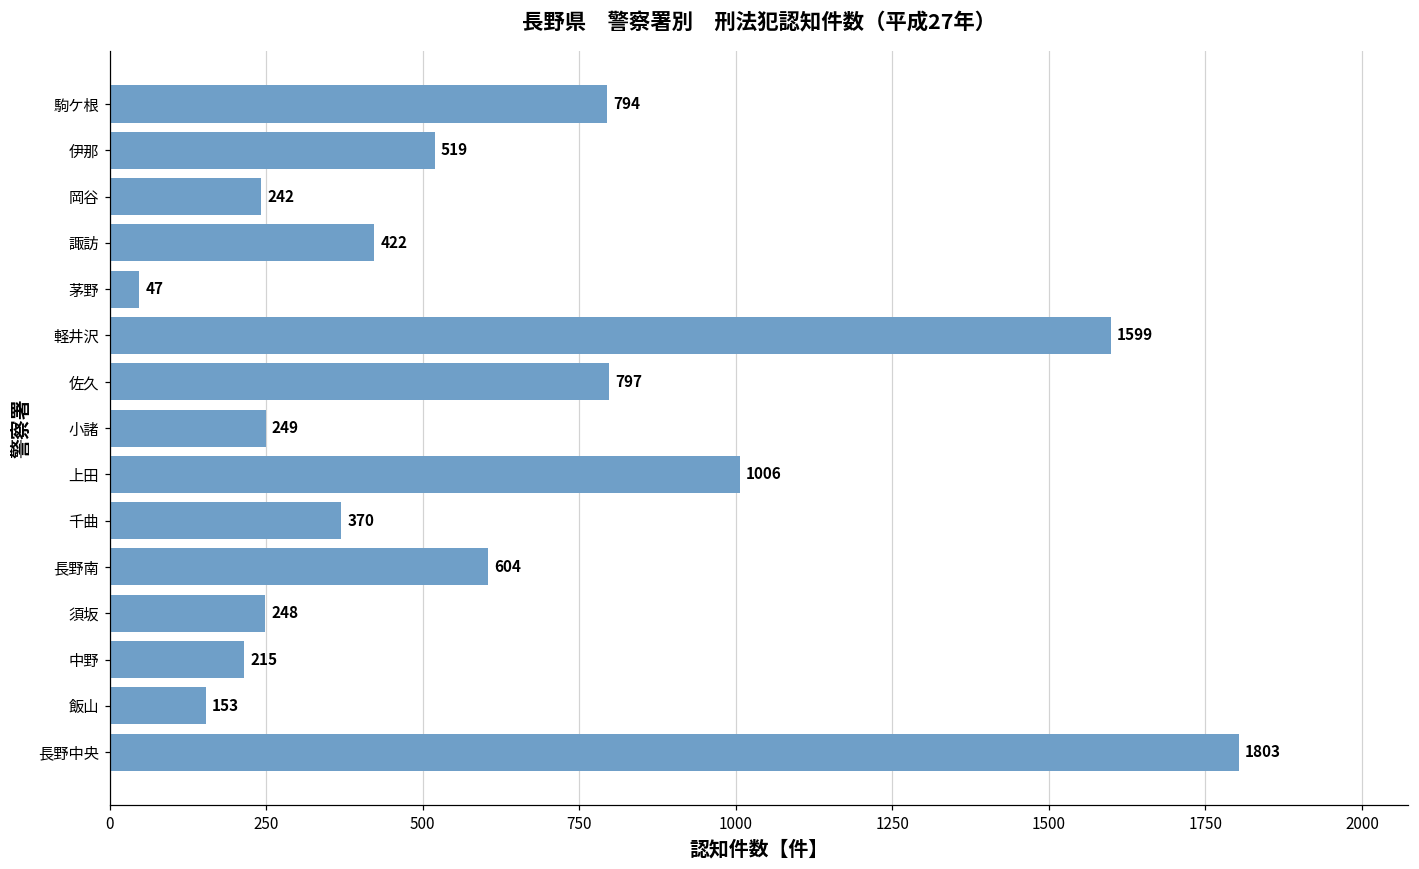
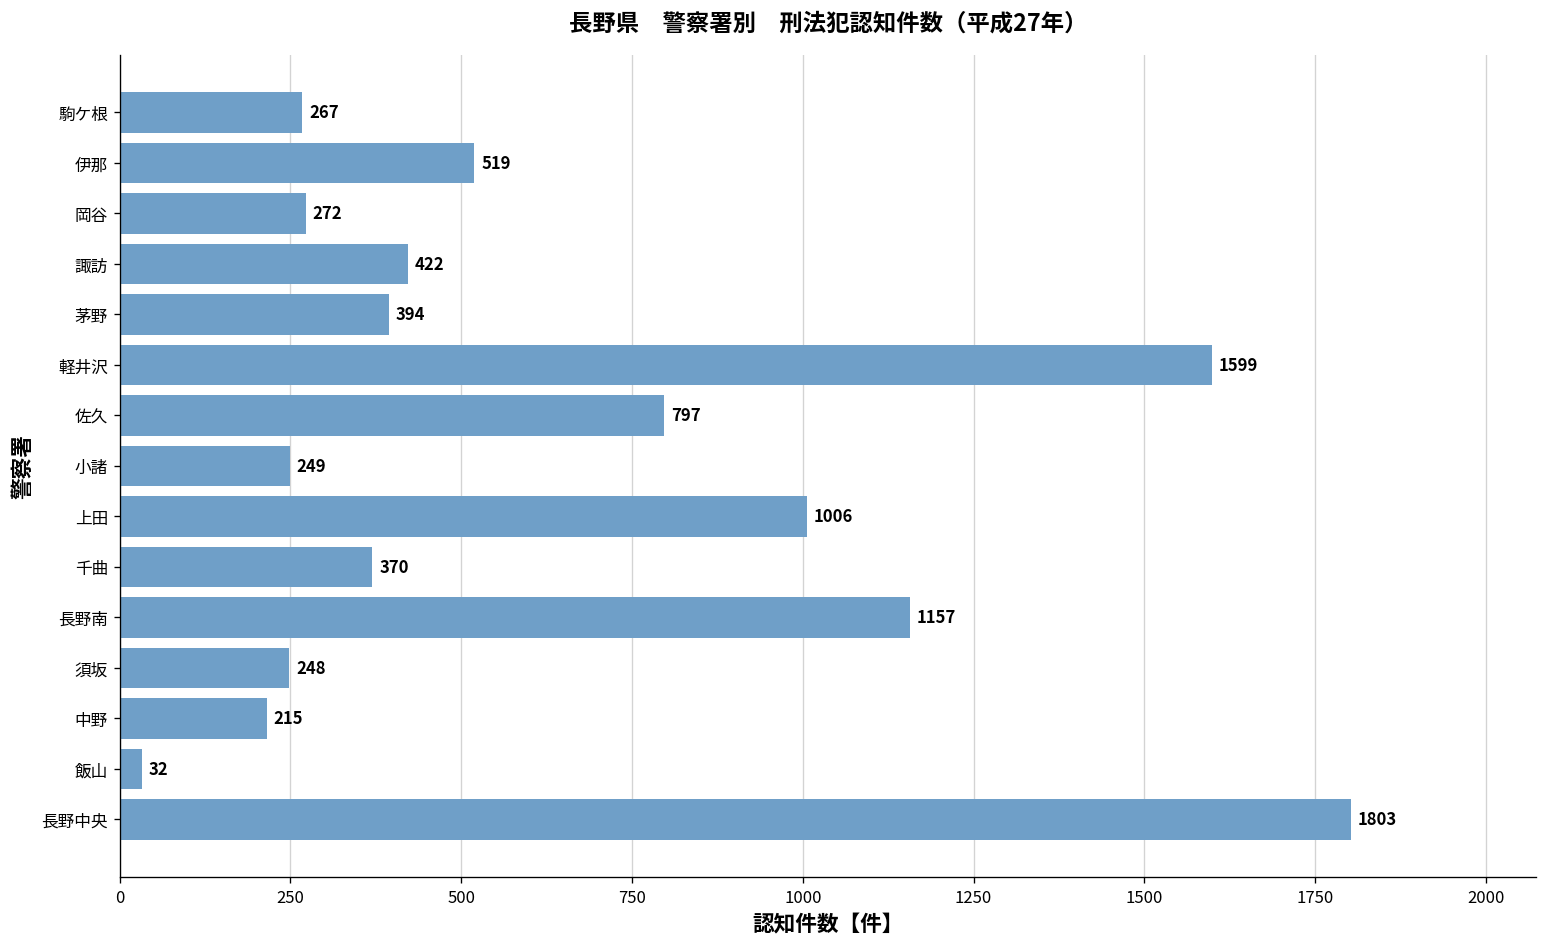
駒ケ根: 794 -> 267
岡谷: 242 -> 272
茅野: 47 -> 394
長野南: 604 -> 1157
飯山: 153 -> 32
